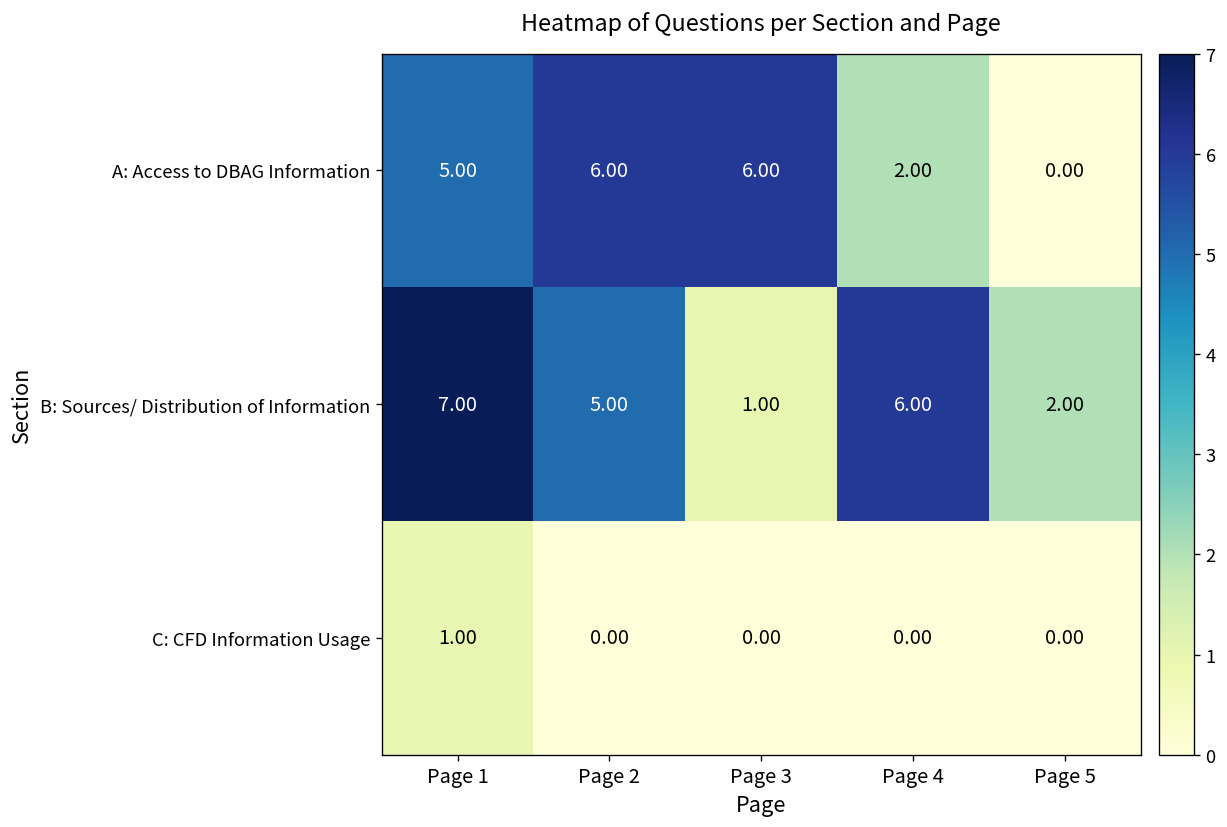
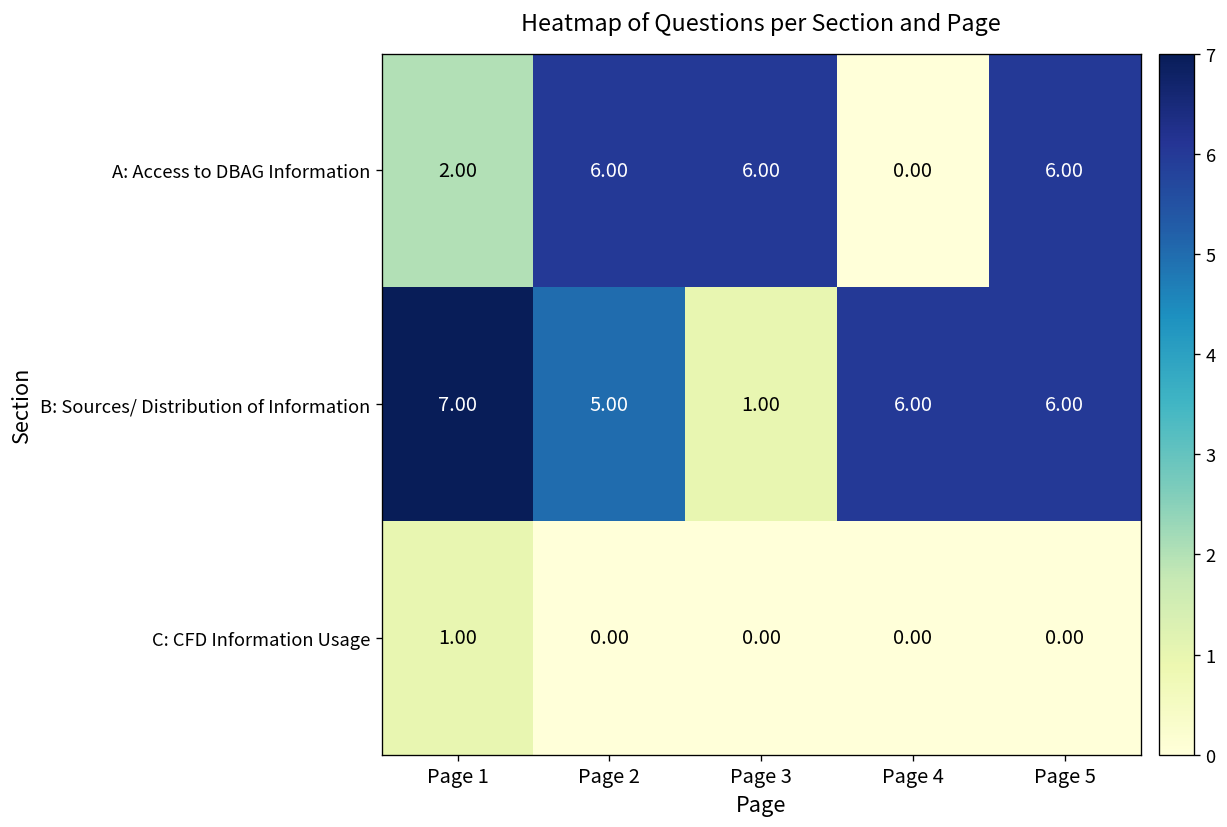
A: Access to DBAG Information, Page 1: 5.00 -> 2.00
A: Access to DBAG Information, Page 4: 2.00 -> 0.00
A: Access to DBAG Information, Page 5: 0.00 -> 6.00
B: Sources/ Distribution of Information, Page 5: 2.00 -> 6.00
